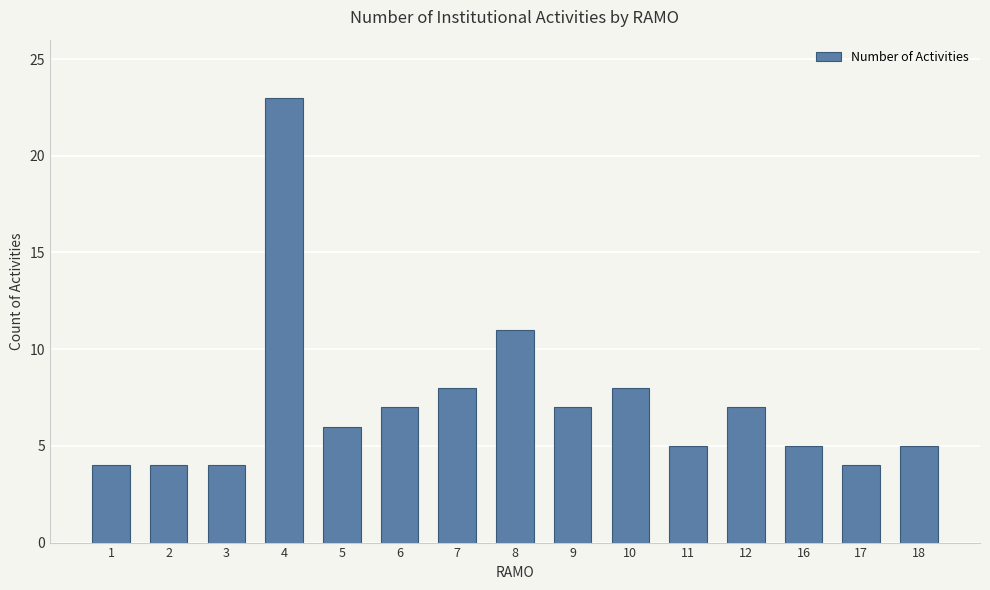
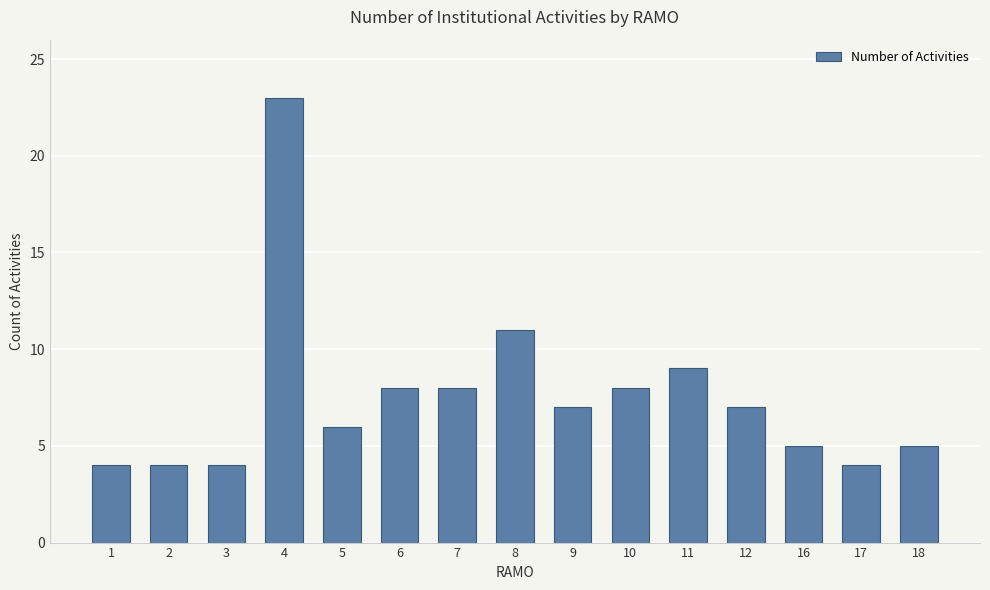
6: 7 -> 8
11: 5 -> 9
